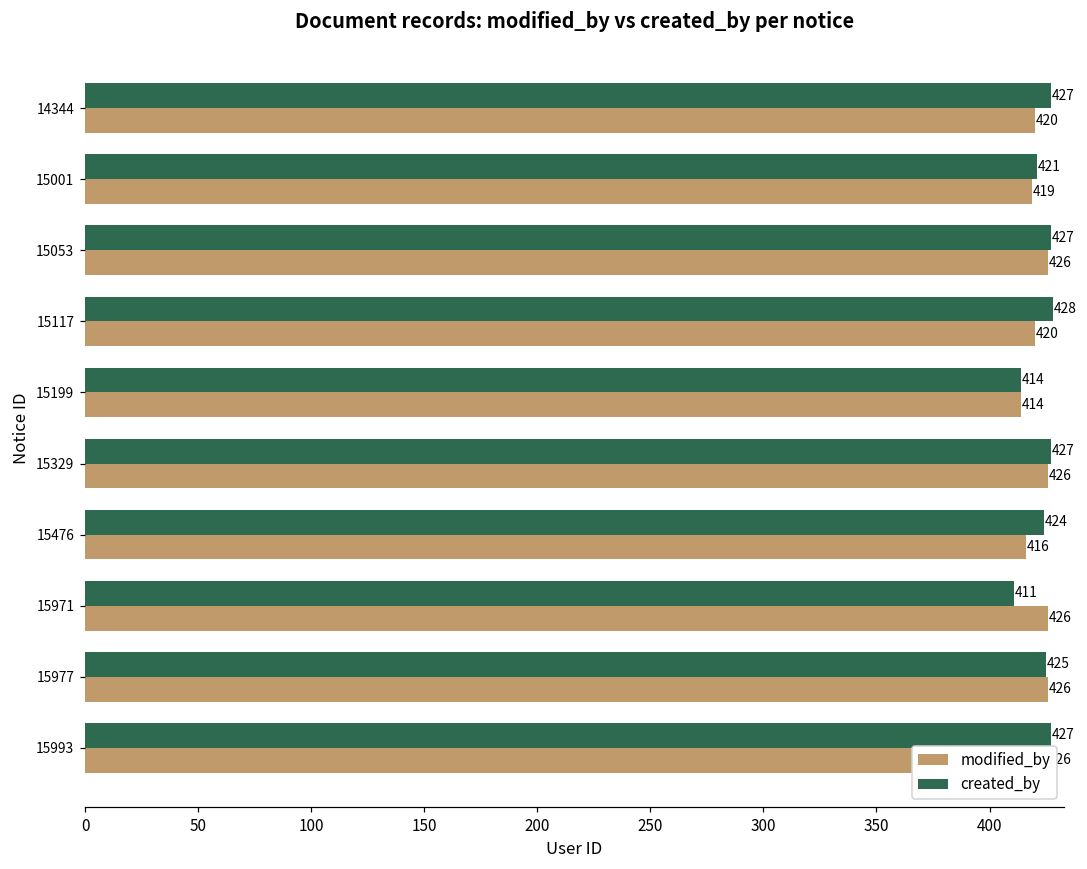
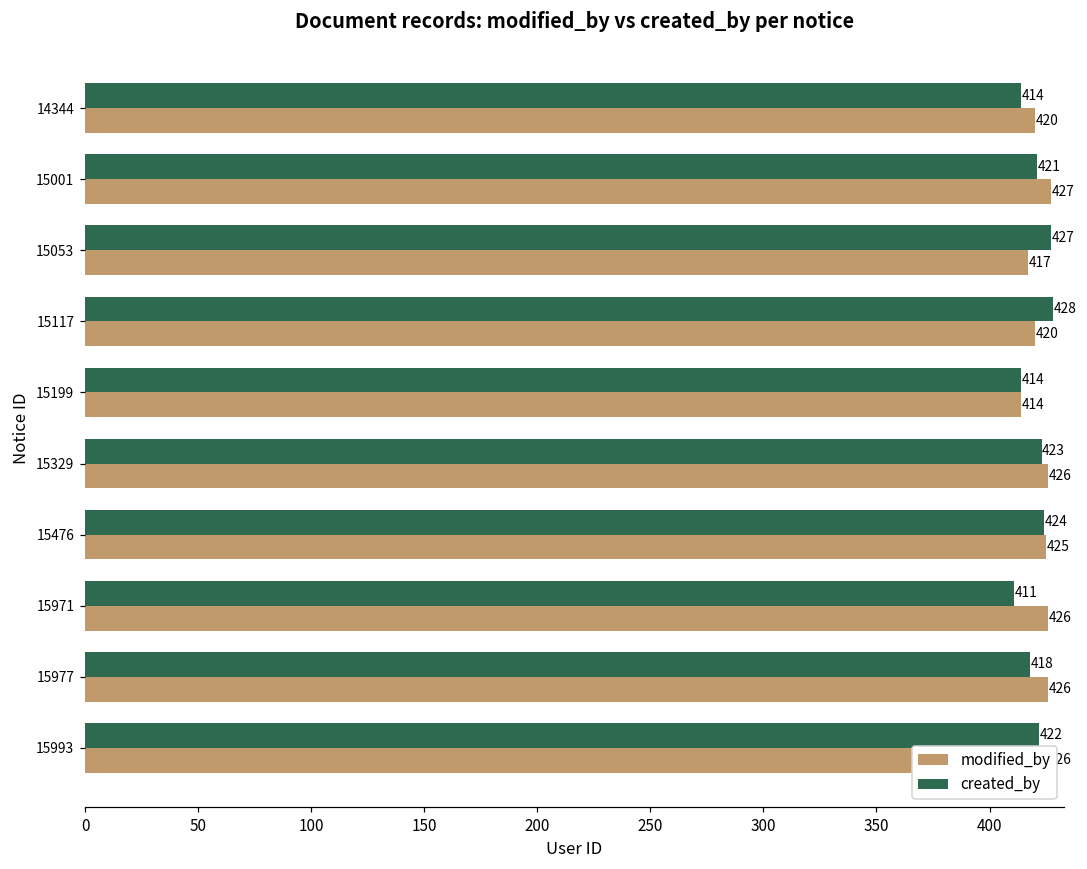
created_by, 14344: 427 -> 414
modified_by, 15001: 419 -> 427
modified_by, 15053: 426 -> 417
created_by, 15329: 427 -> 423
modified_by, 15476: 416 -> 425
created_by, 15977: 425 -> 418
created_by, 15993: 427 -> 422
